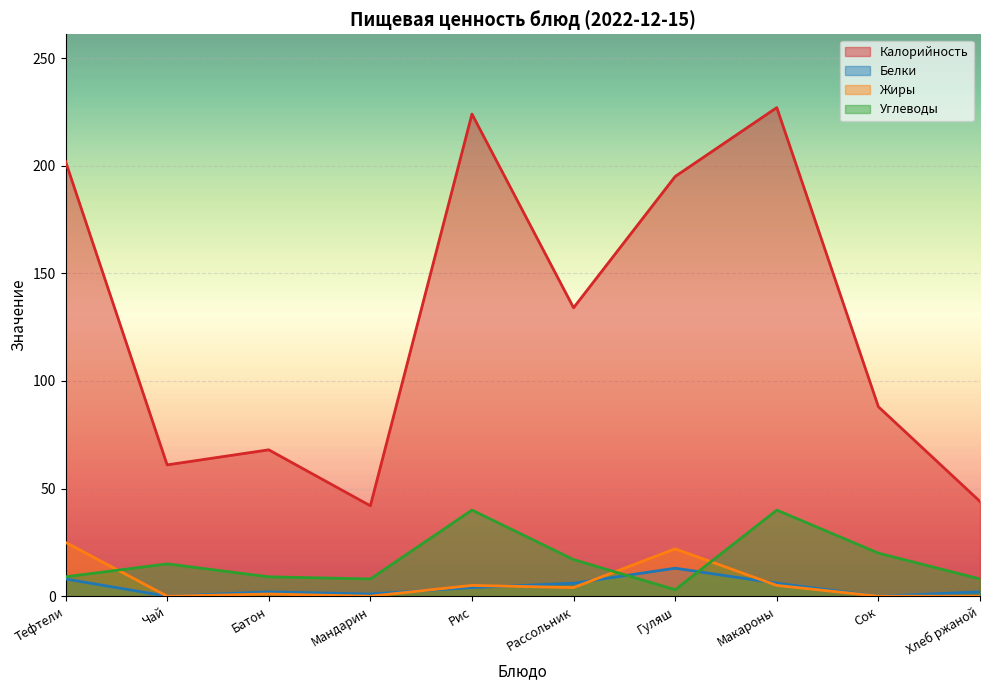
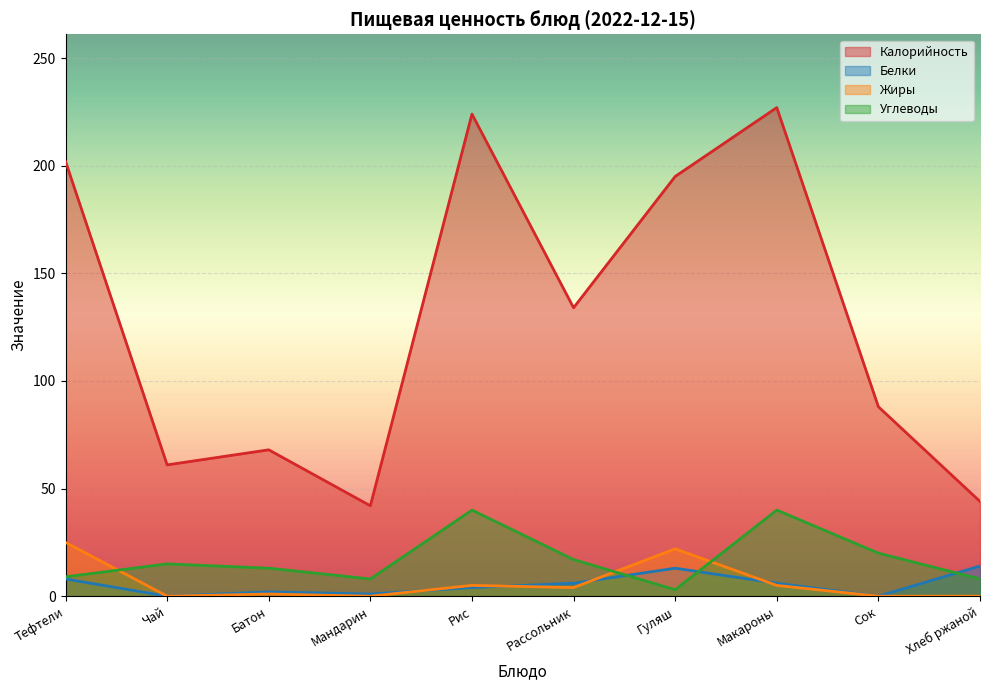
Углеводы, Батон: 9 -> 13
Белки, Хлеб ржаной: 2 -> 14
